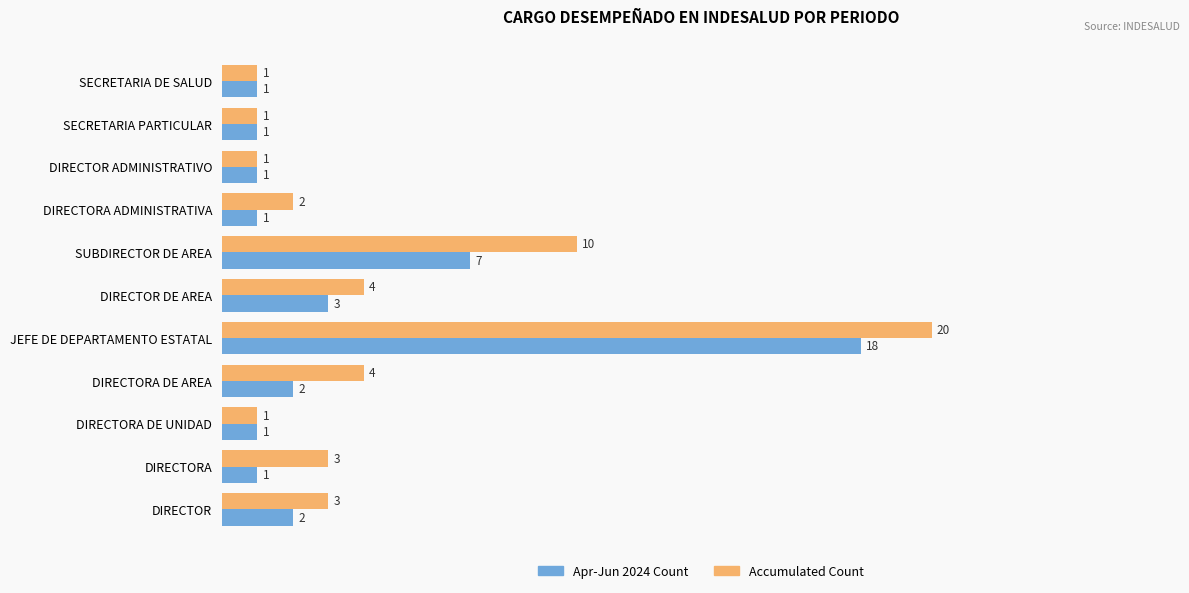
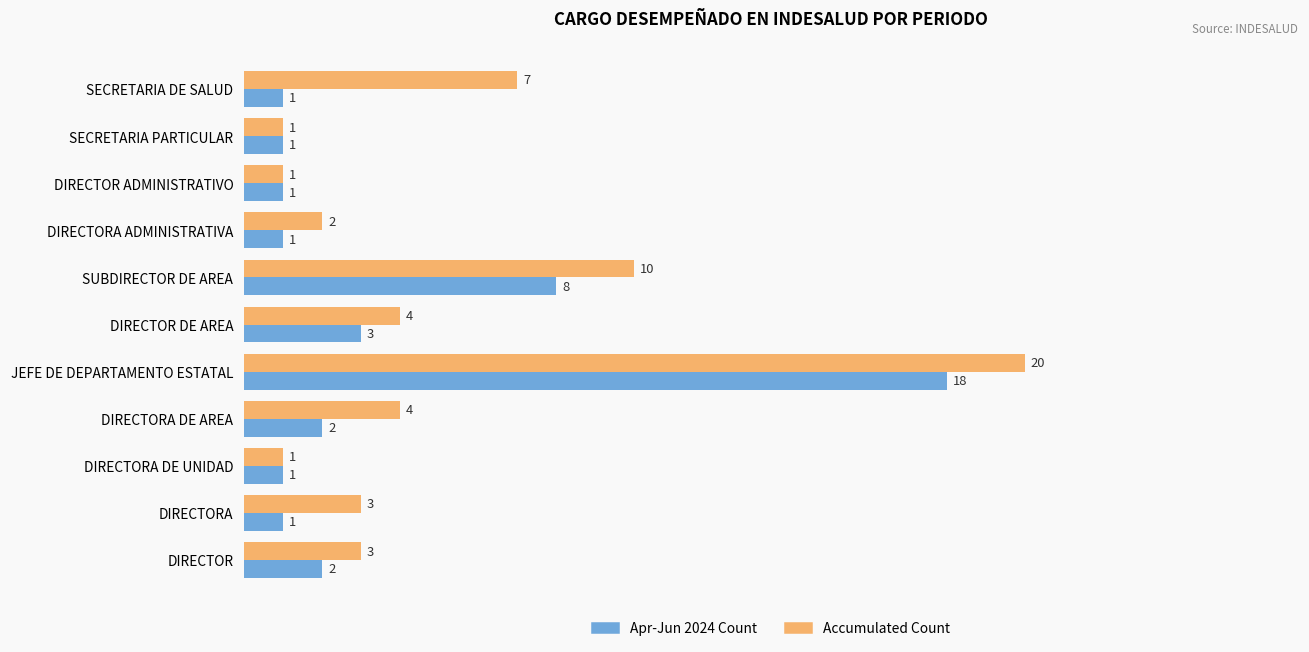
Accumulated Count, SECRETARIA DE SALUD: 1 -> 7
Apr-Jun 2024 Count, SUBDIRECTOR DE AREA: 7 -> 8
